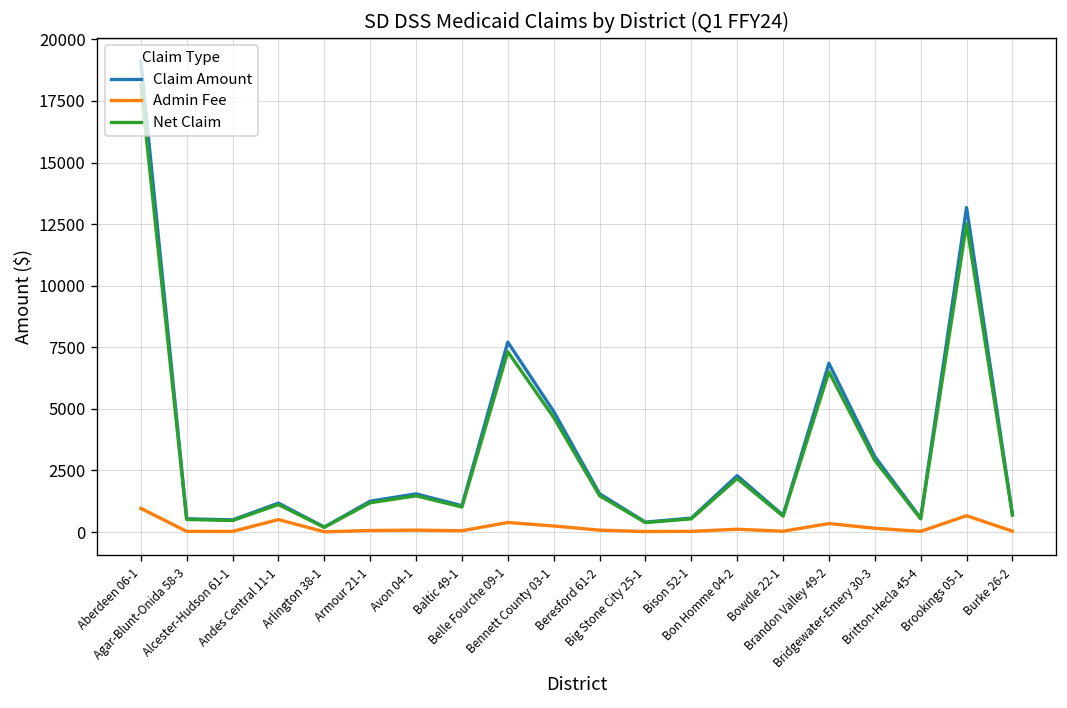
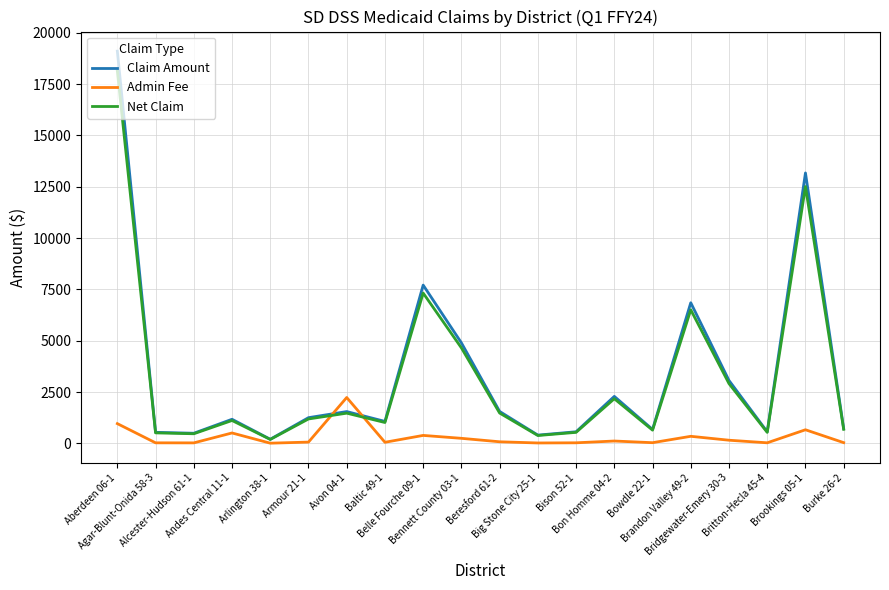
Admin Fee, Avon 04-1: 100 -> 2200
